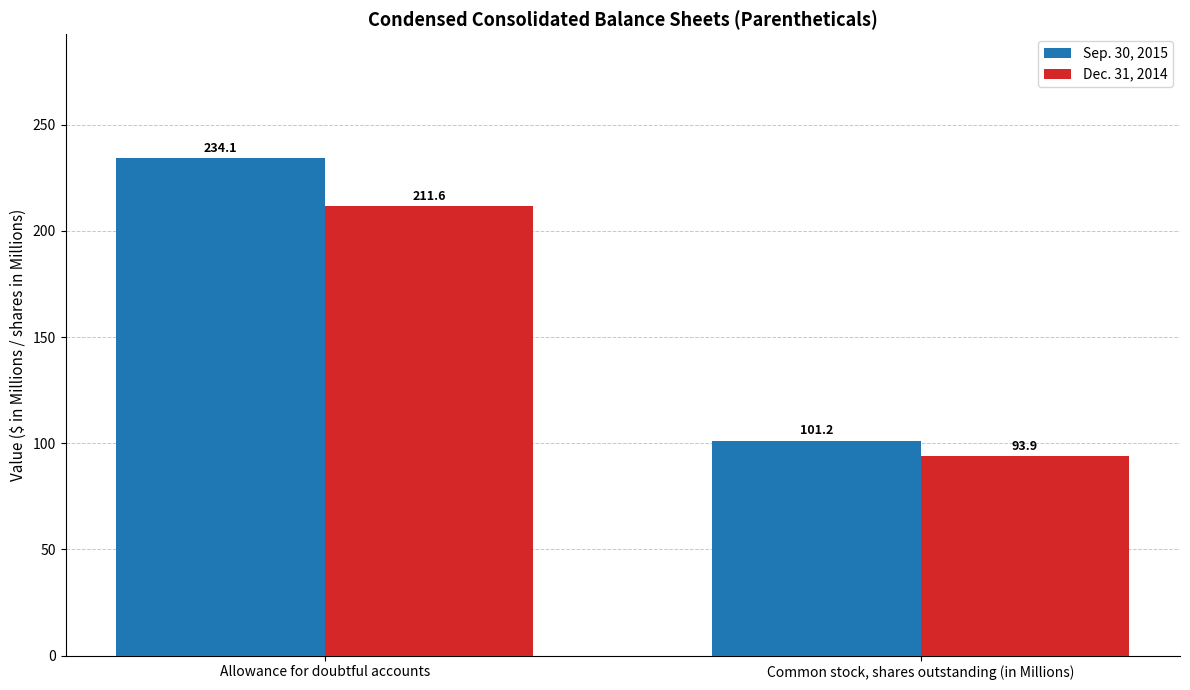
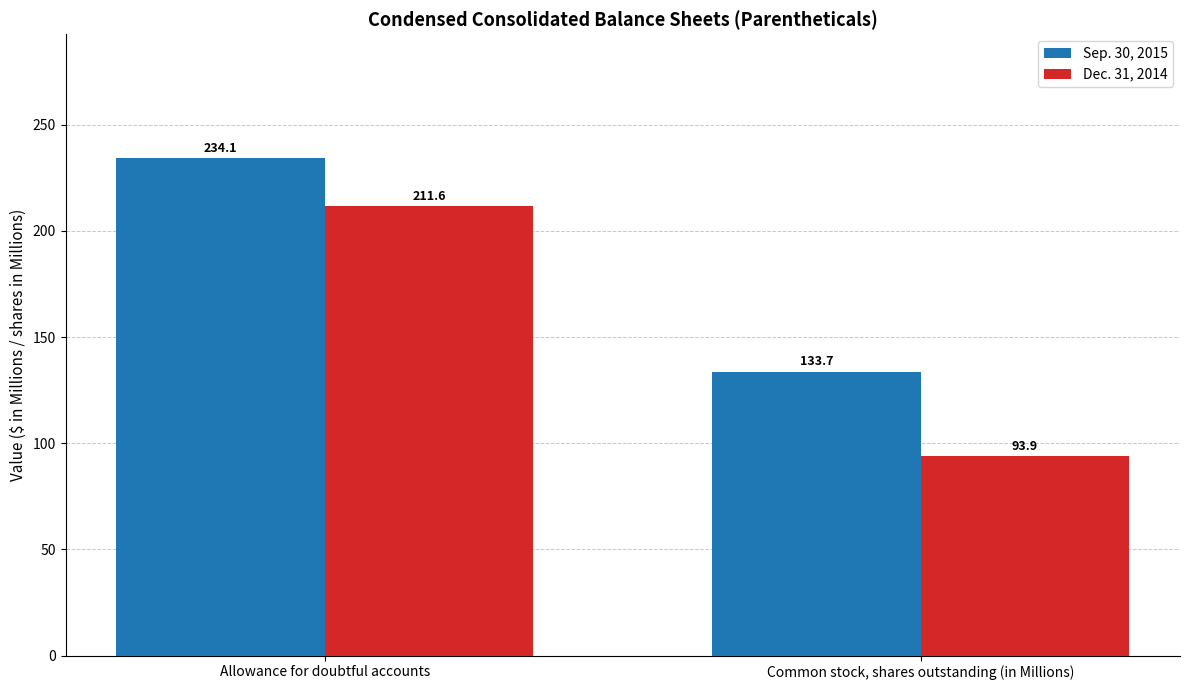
Sep. 30, 2015, Common stock, shares outstanding (in Millions): 101.2 -> 133.7
